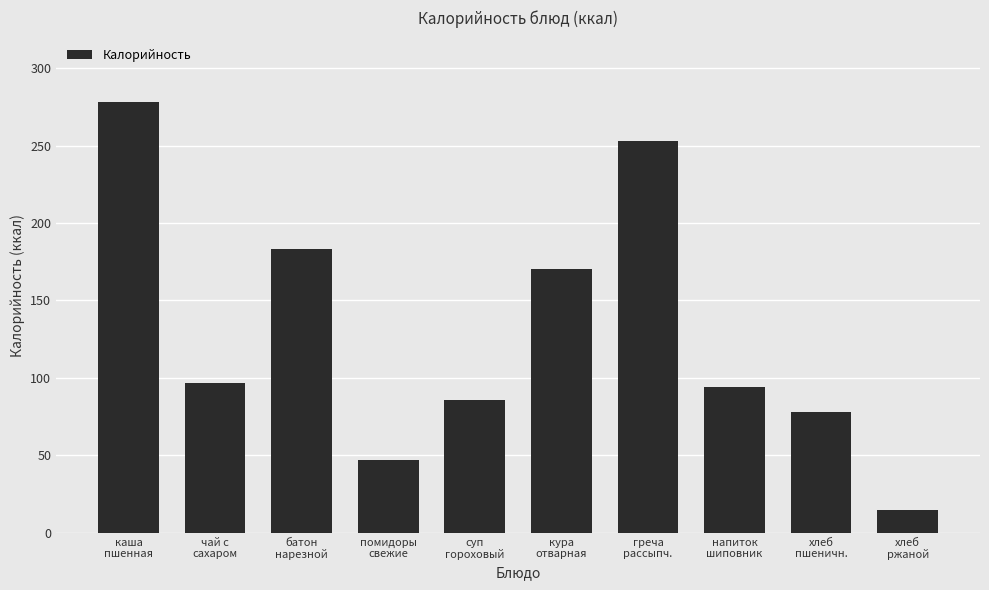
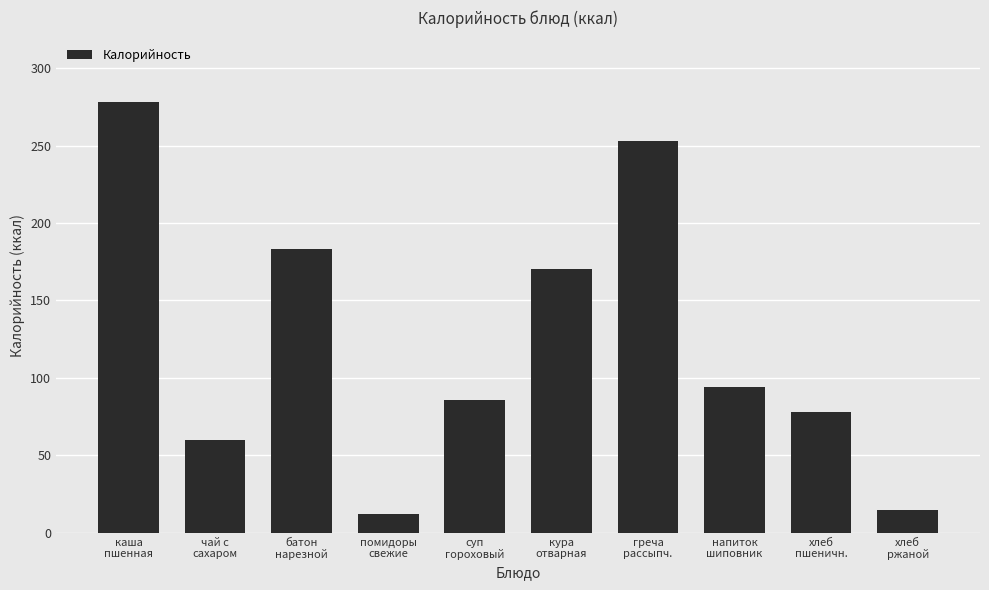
чай с сахаром: 97 -> 60
помидоры свежие: 47 -> 12
